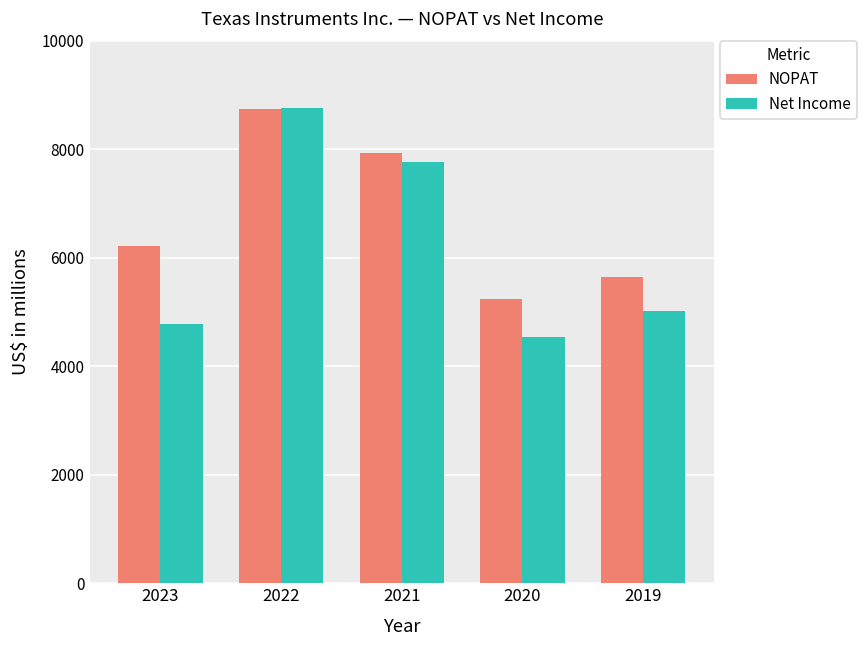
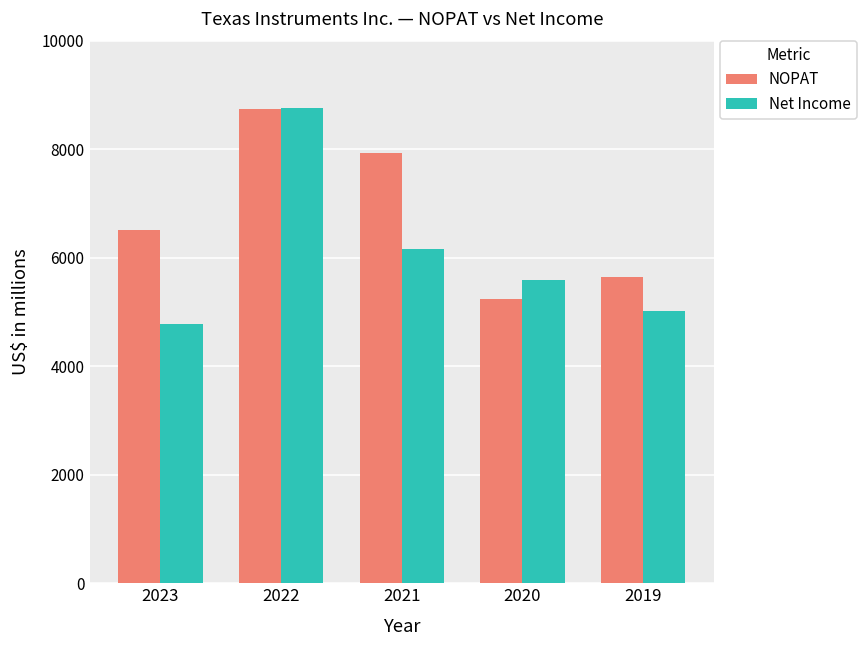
NOPAT, 2023: 6200 -> 6500
Net Income, 2021: 7800 -> 6200
Net Income, 2020: 4500 -> 5600
